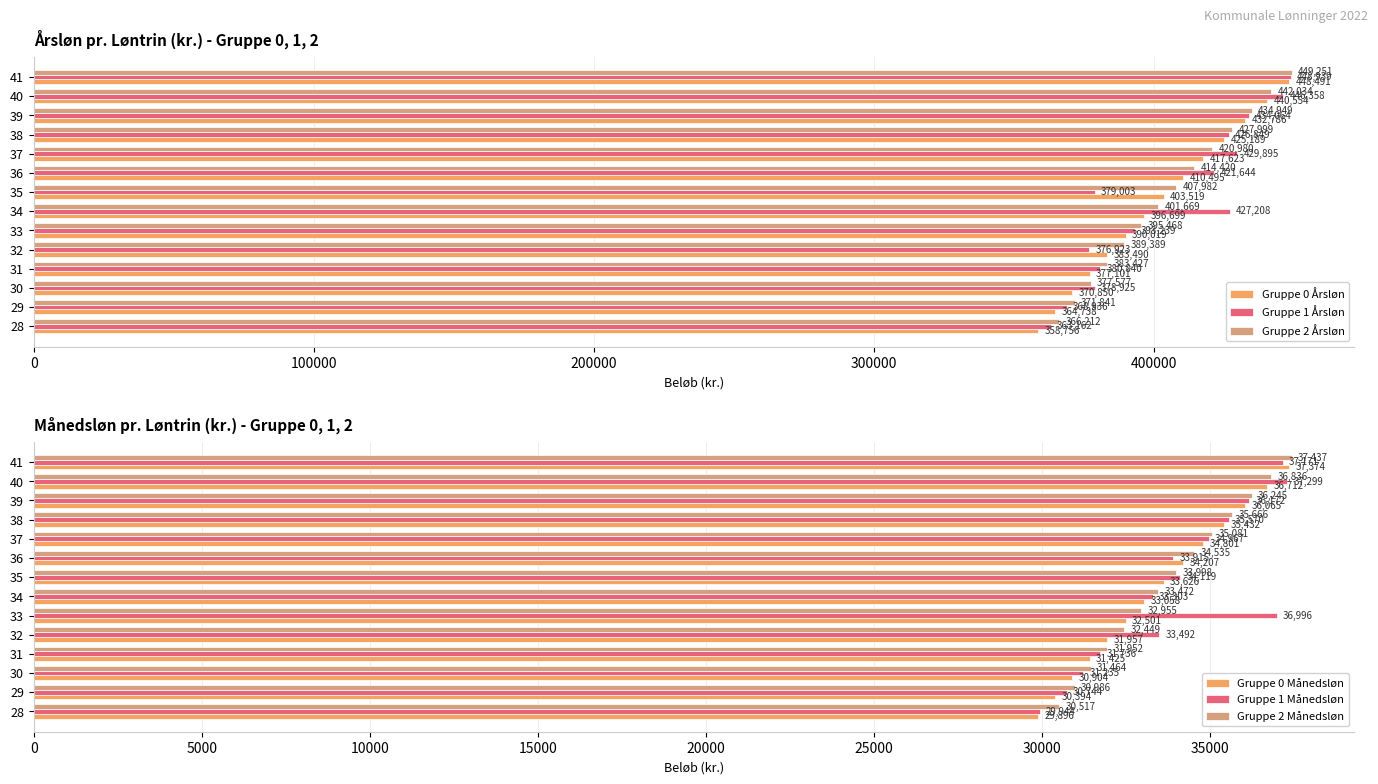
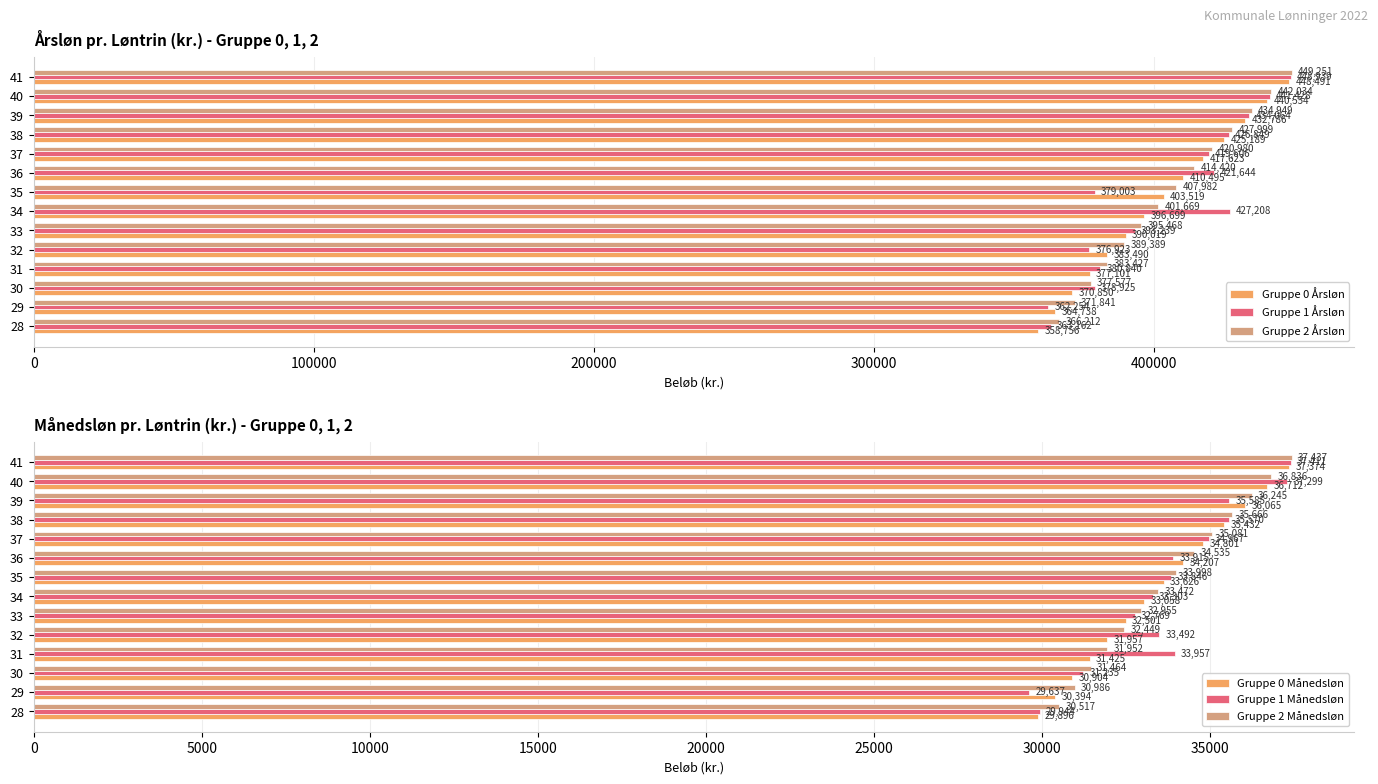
Årsløn pr. Løntrin (kr.) - Gruppe 0, 1, 2, Gruppe 1 Årsløn, 40: 446,358 -> 441,428
Årsløn pr. Løntrin (kr.) - Gruppe 0, 1, 2, Gruppe 1 Årsløn, 37: 429,895 -> 419,606
Årsløn pr. Løntrin (kr.) - Gruppe 0, 1, 2, Gruppe 1 Årsløn, 29: 368,936 -> 362,254
Månedsløn pr. Løntrin (kr.) - Gruppe 0, 1, 2, Gruppe 1 Månedsløn, 41: 37,171 -> 37,411
Månedsløn pr. Løntrin (kr.) - Gruppe 0, 1, 2, Gruppe 1 Månedsløn, 39: 36,172 -> 35,585
Månedsløn pr. Løntrin (kr.) - Gruppe 0, 1, 2, Gruppe 1 Månedsløn, 35: 34,119 -> 33,846
Månedsløn pr. Løntrin (kr.) - Gruppe 0, 1, 2, Gruppe 1 Månedsløn, 33: 36,996 -> 32,769
Månedsløn pr. Løntrin (kr.) - Gruppe 0, 1, 2, Gruppe 1 Månedsløn, 31: 31,736 -> 33,957
Månedsløn pr. Løntrin (kr.) - Gruppe 0, 1, 2, Gruppe 1 Månedsløn, 29: 30,744 -> 29,637
